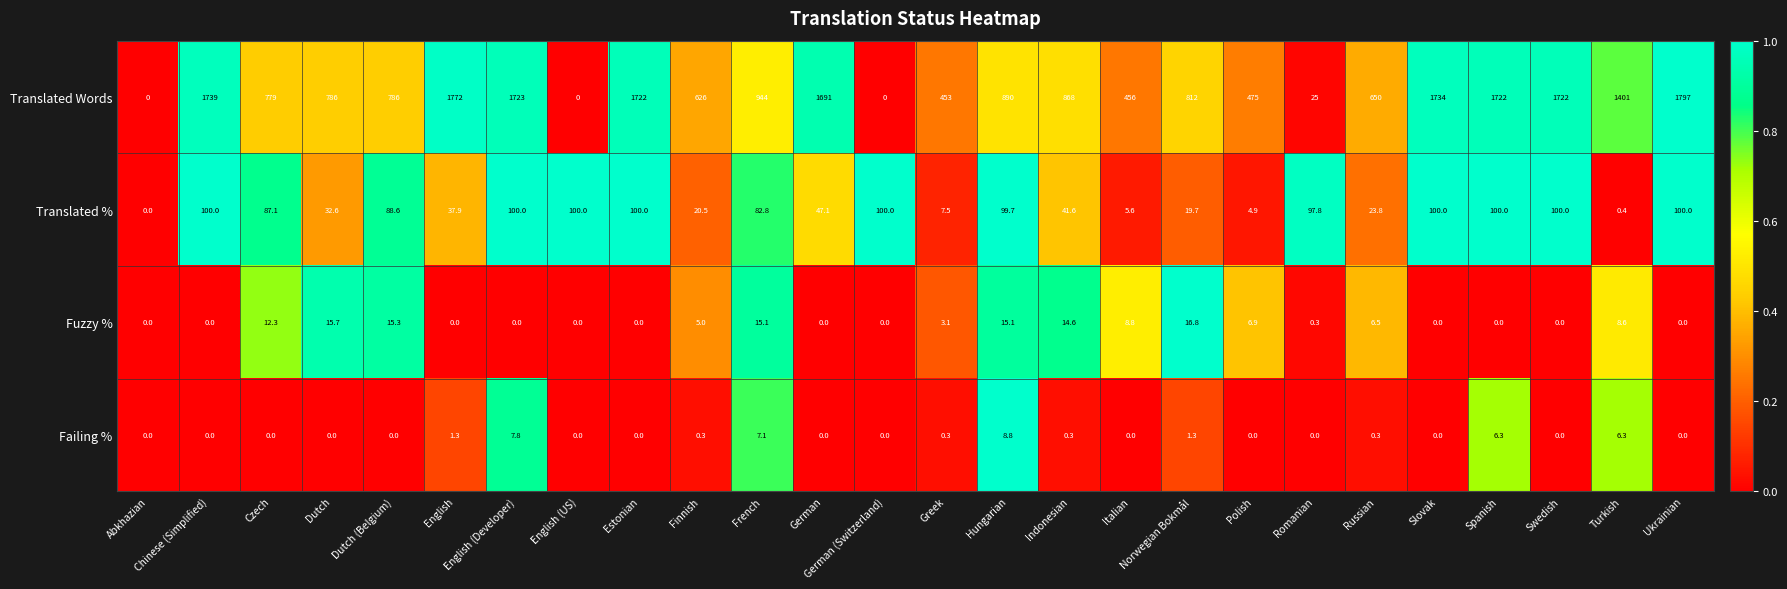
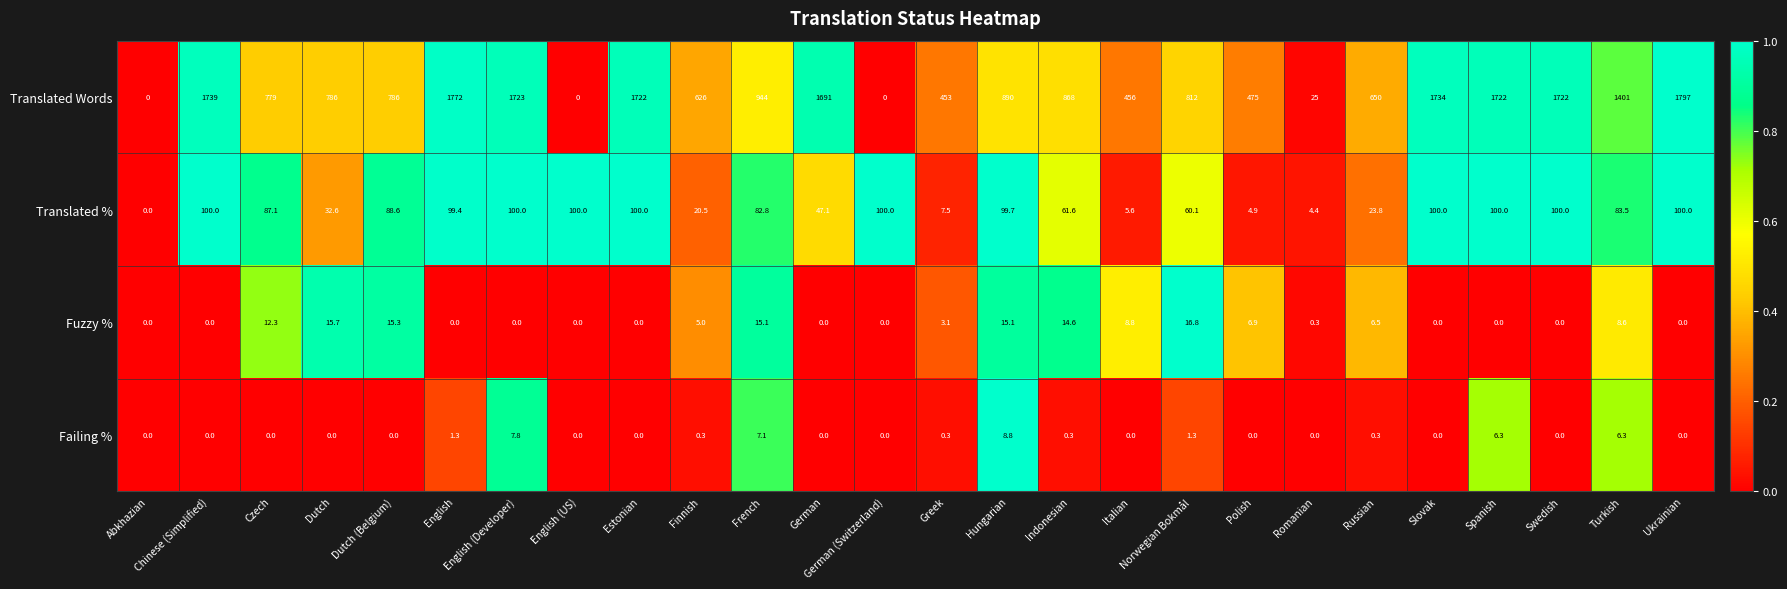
Translated %, English: 37.9 -> 99.4
Translated %, Indonesian: 41.6 -> 61.6
Translated %, Norwegian Bokmål: 19.7 -> 60.1
Translated %, Romanian: 97.8 -> 4.4
Translated %, Turkish: 0.4 -> 83.5
